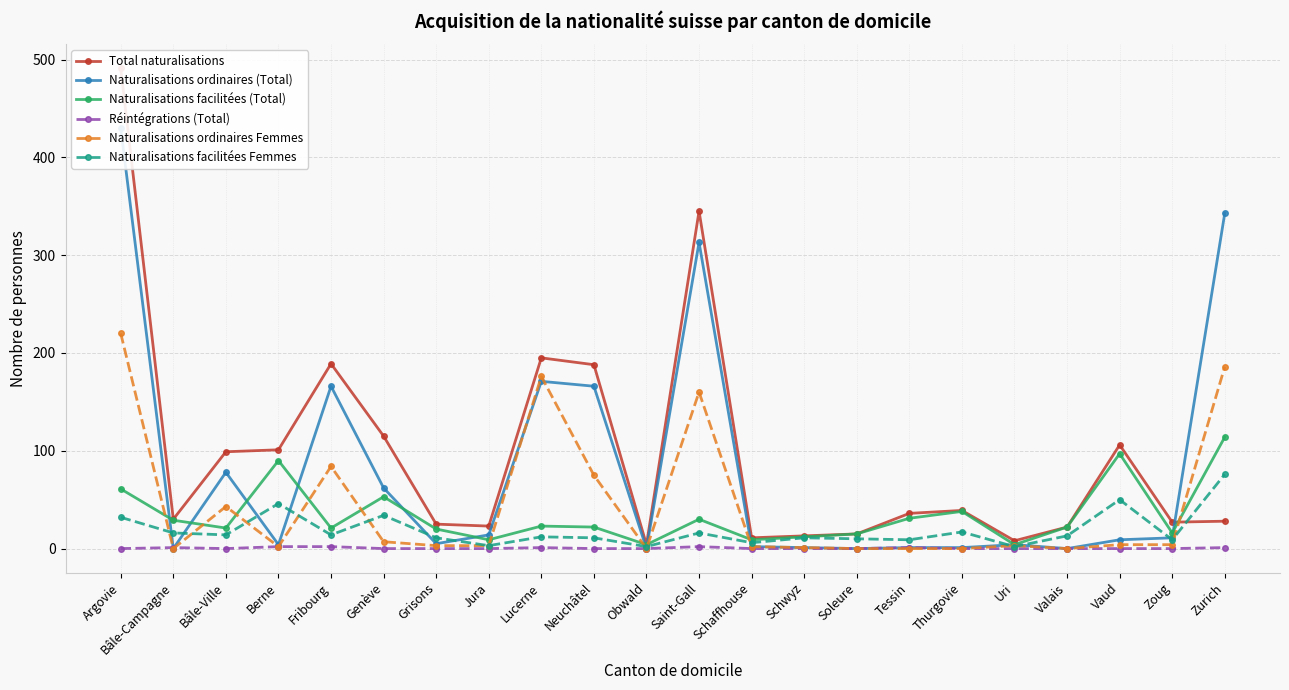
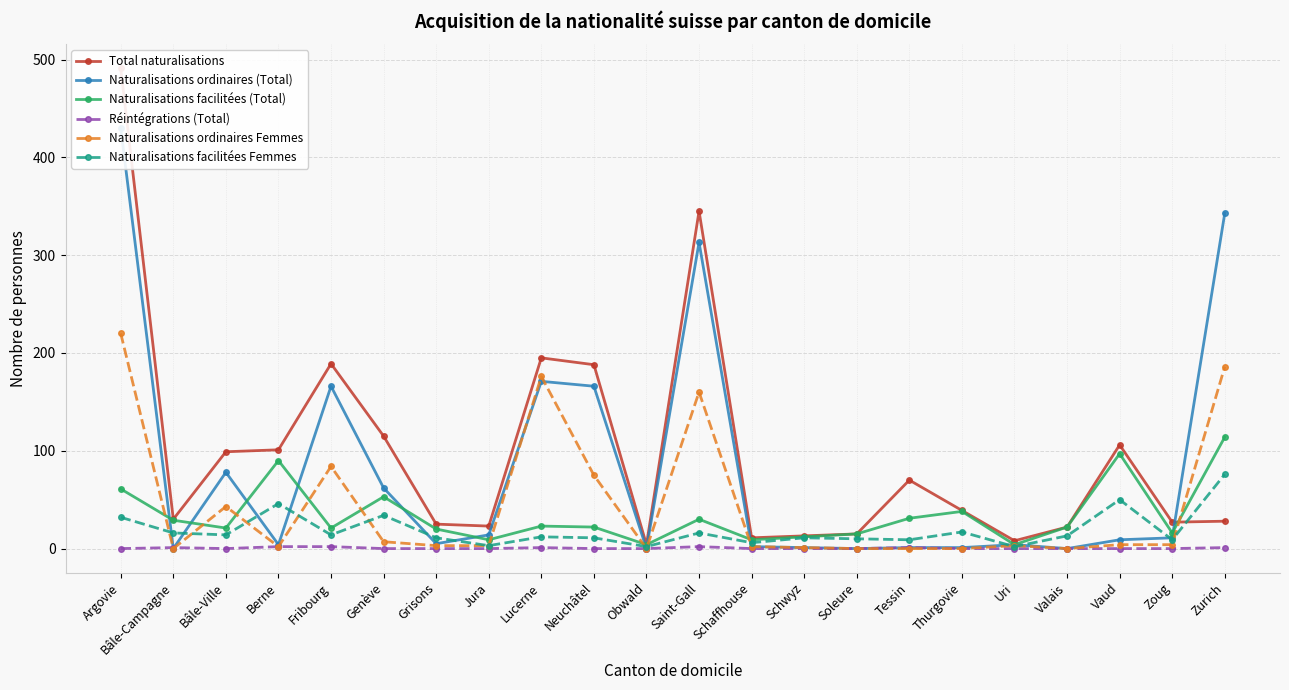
Total naturalisations, Tessin: 40 -> 70
